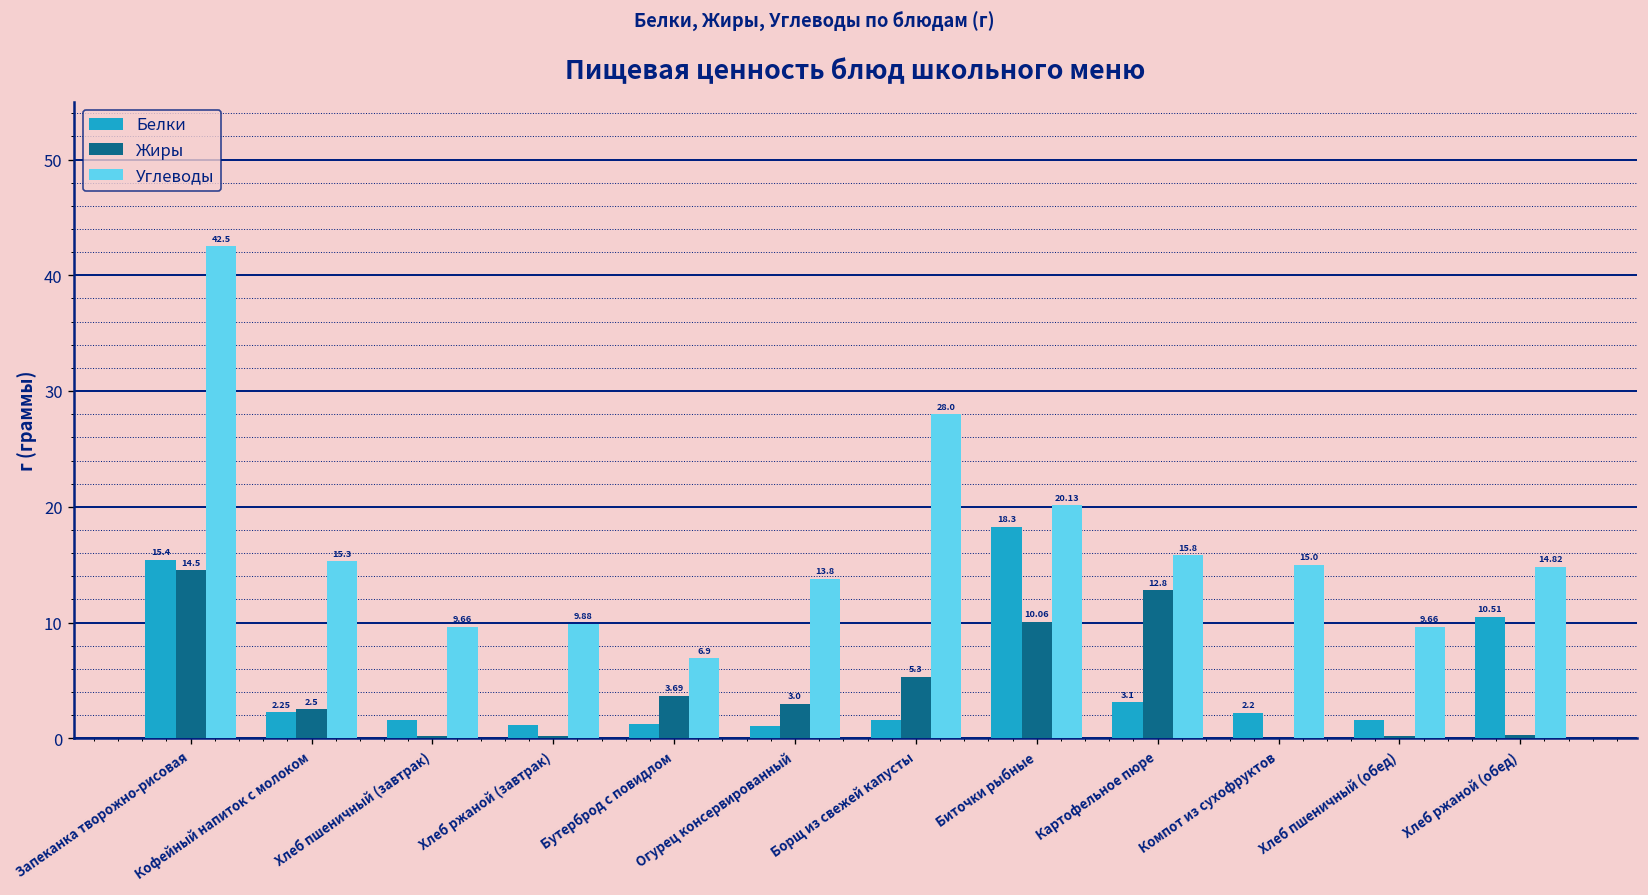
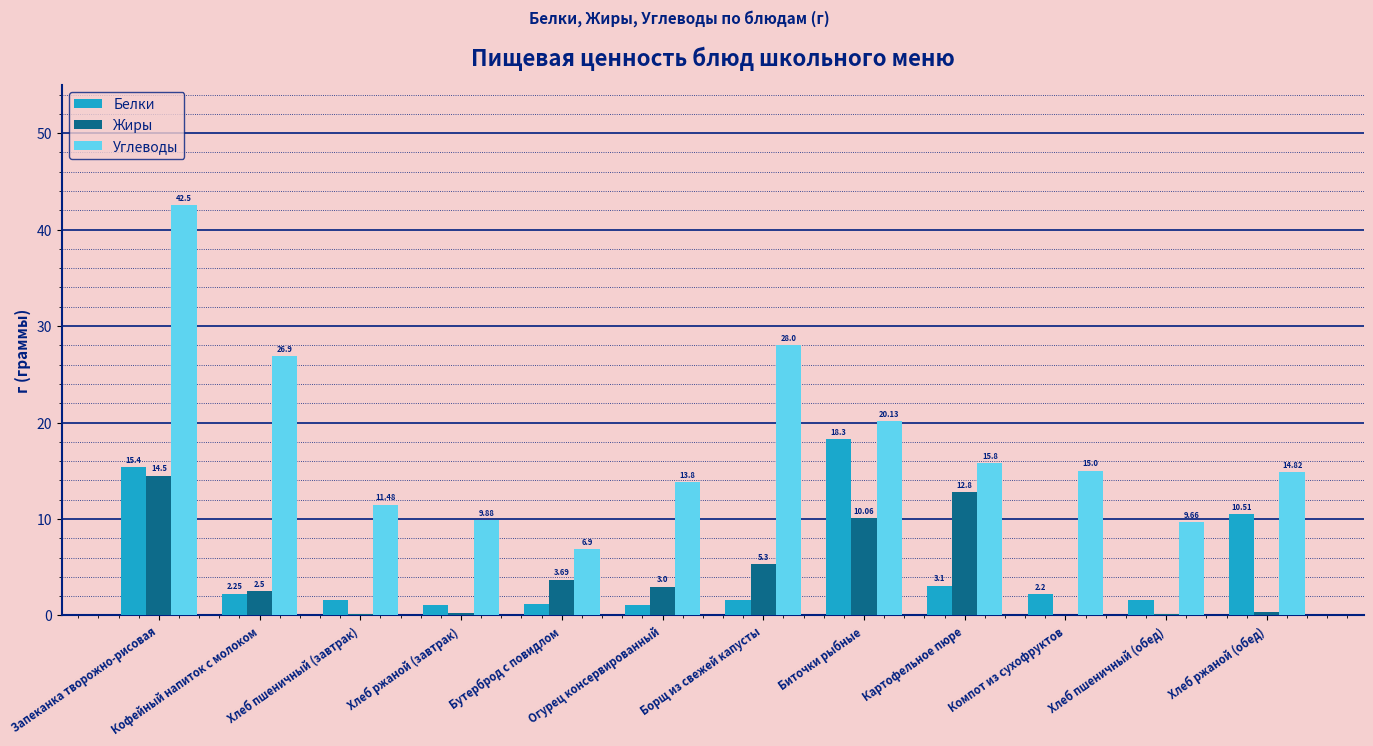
Углеводы, Кофейный напиток с молоком: 15.3 -> 26.9
Углеводы, Хлеб пшеничный (завтрак): 9.66 -> 11.48
